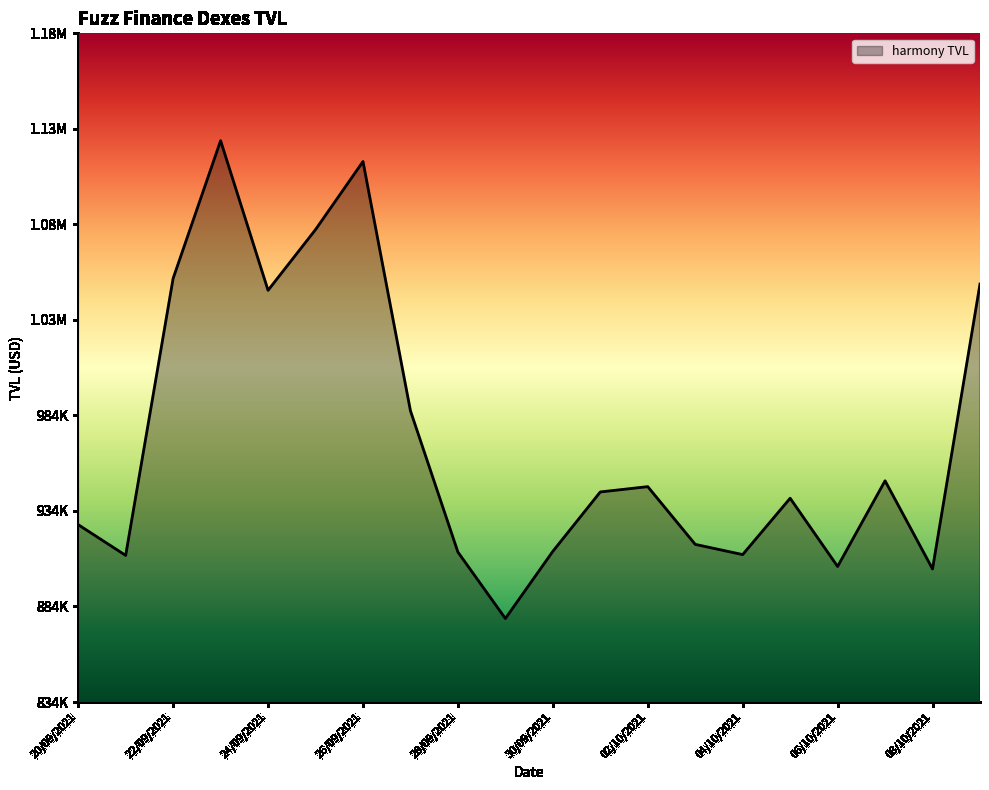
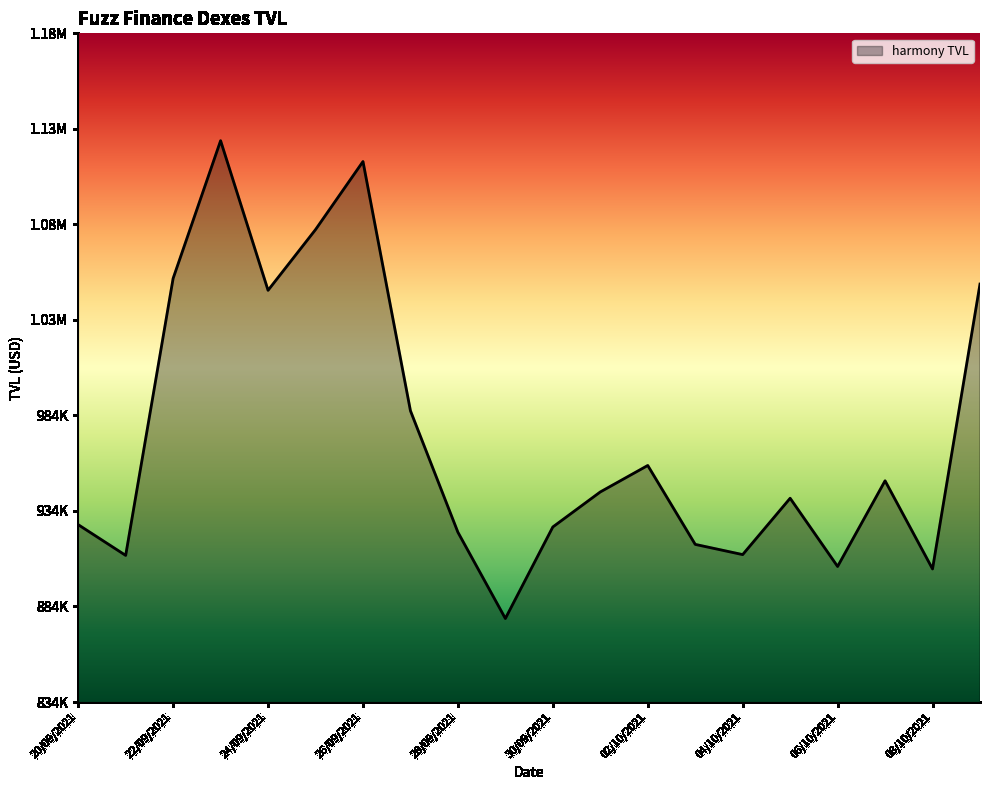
28/09/2021: 912000 -> 923000
30/09/2021: 913000 -> 925000
02/10/2021: 947000 -> 958000
